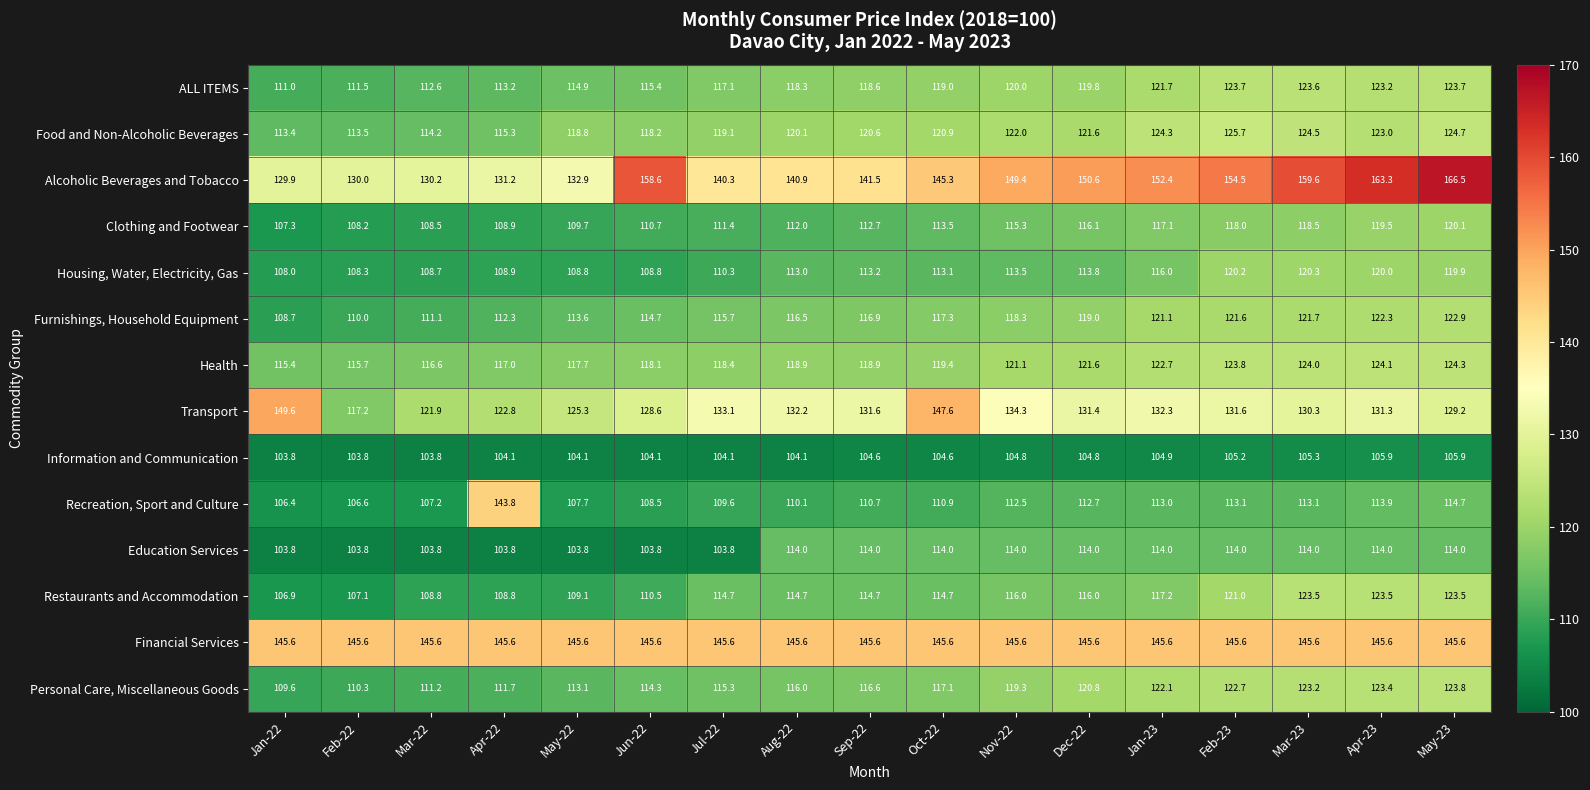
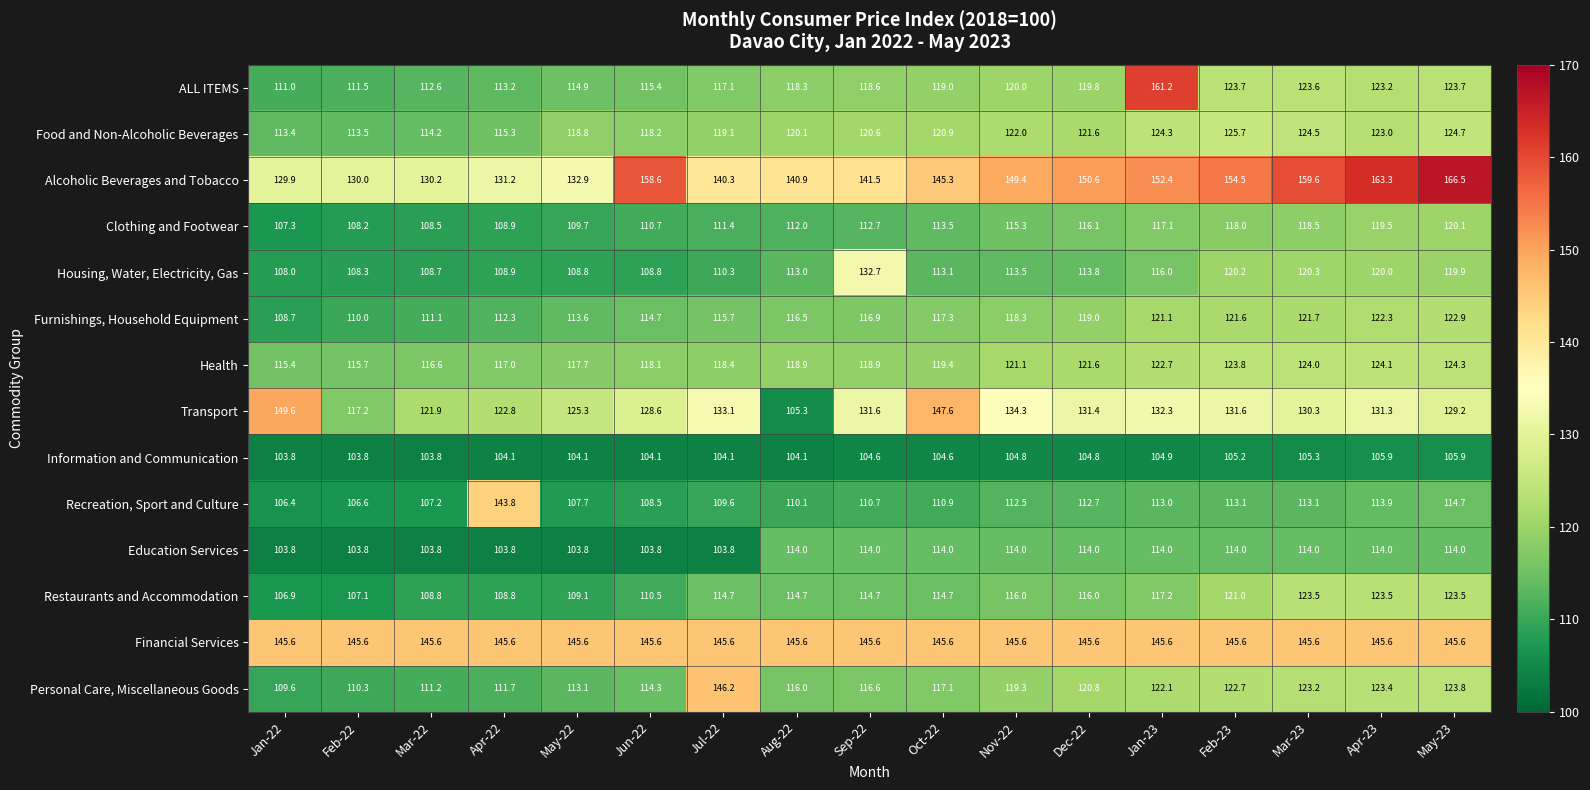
ALL ITEMS, Jan-23: 121.7 -> 161.2
Housing, Water, Electricity, Gas, Sep-22: 113.2 -> 132.7
Transport, Aug-22: 132.2 -> 105.3
Personal Care, Miscellaneous Goods, Jul-22: 115.3 -> 146.2
